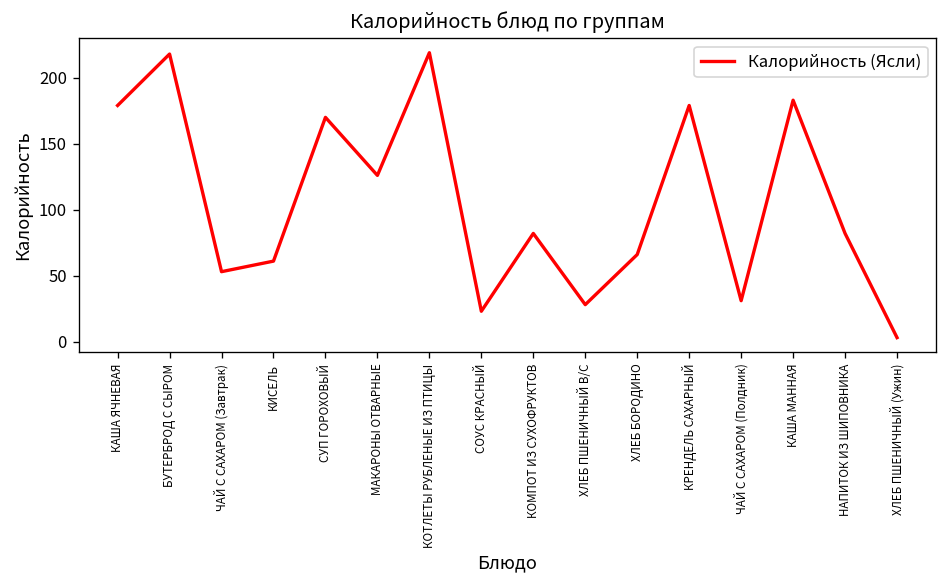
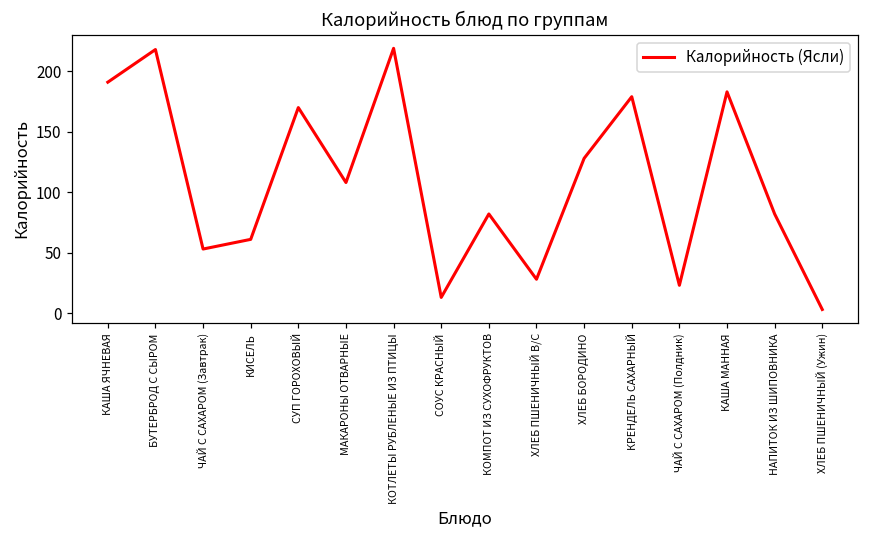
КАША ЯЧНЕВАЯ: 179 -> 191
МАКАРОНЫ ОТВАРНЫЕ: 126 -> 108
СОУС КРАСНЫЙ: 23 -> 13
ХЛЕБ БОРОДИНО: 66 -> 128
ЧАЙ С САХАРОМ (Полдник): 31 -> 23
